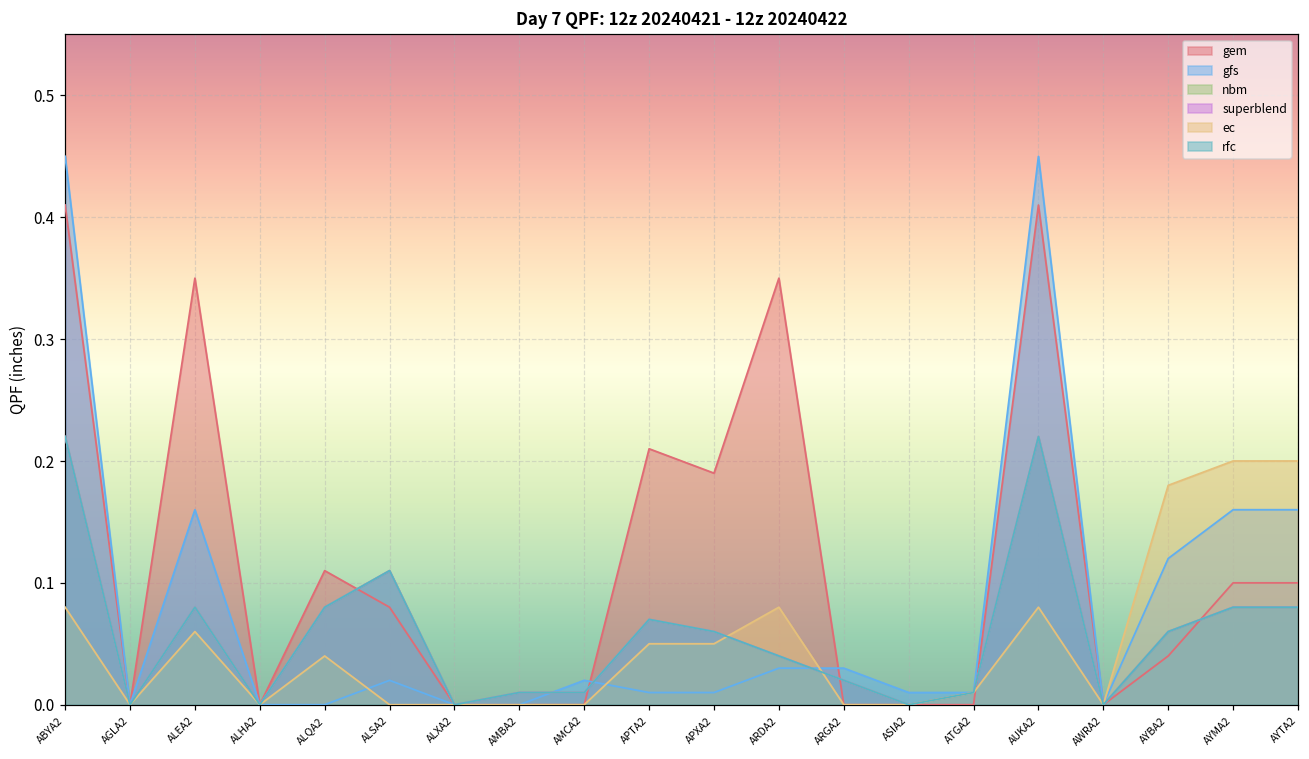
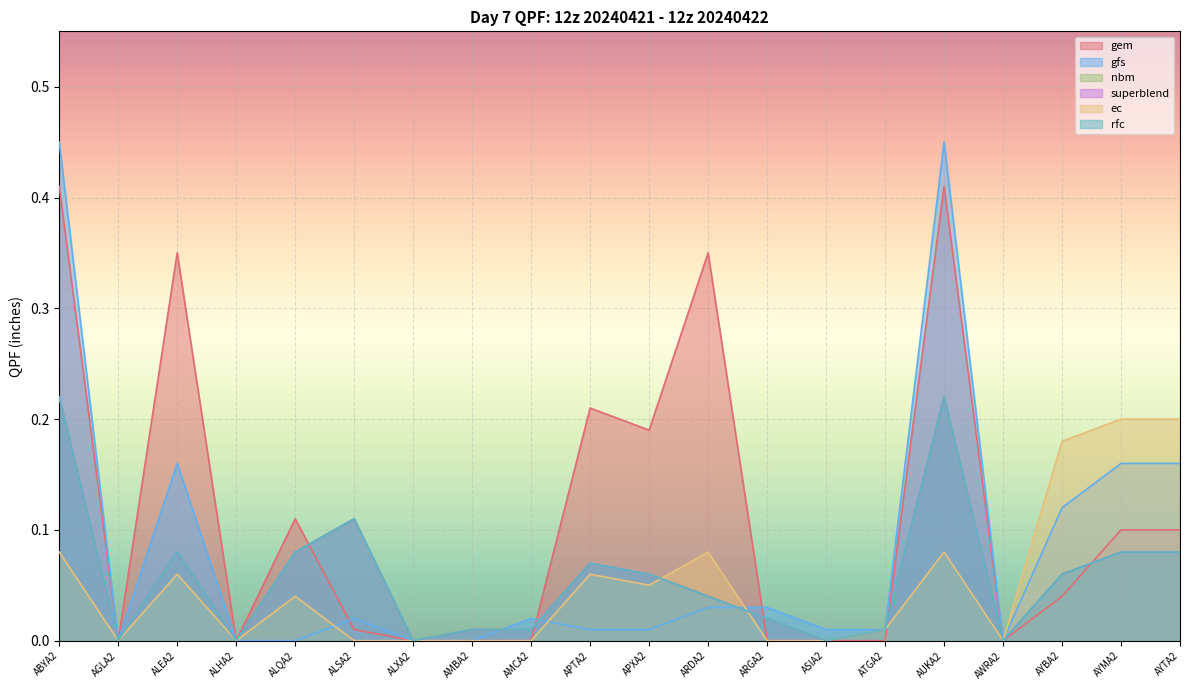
gem, ALSA2: 0.08 -> 0.01
ec, APTA2: 0.05 -> 0.06
